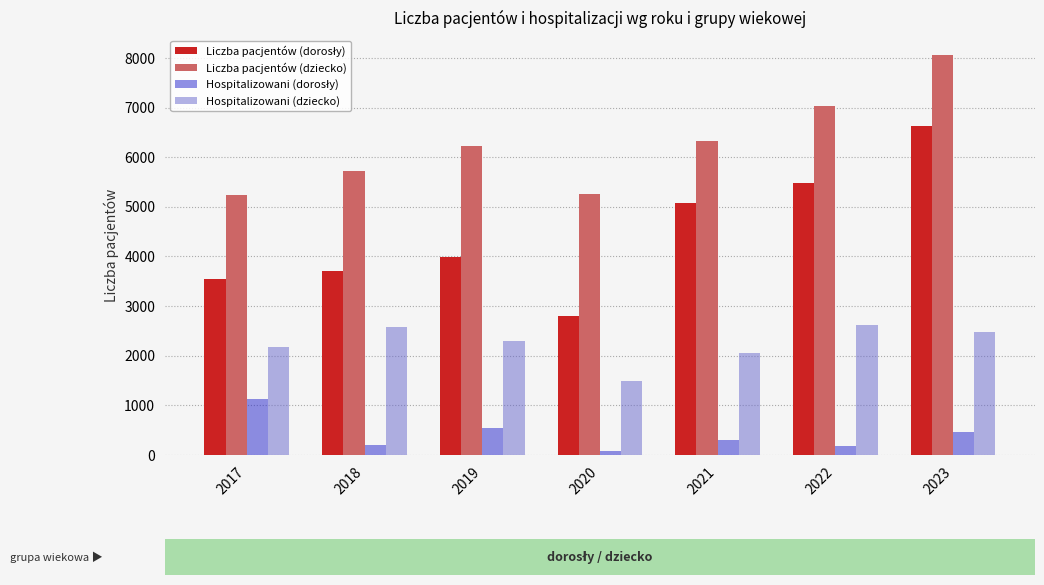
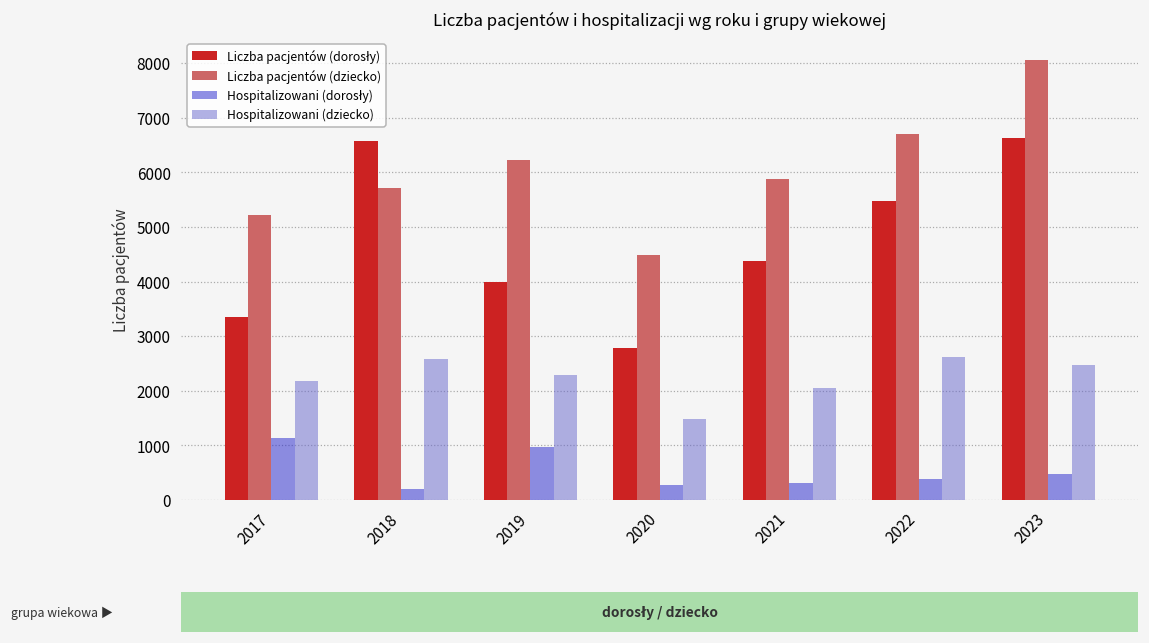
Liczba pacjentów (dorosły), 2017: 3500 -> 3400
Liczba pacjentów (dorosły), 2018: 3700 -> 6600
Hospitalizowani (dorosły), 2019: 500 -> 1000
Liczba pacjentów (dziecko), 2020: 5300 -> 4500
Hospitalizowani (dorosły), 2020: 100 -> 300
Liczba pacjentów (dorosły), 2021: 5100 -> 4400
Liczba pacjentów (dziecko), 2021: 6300 -> 5900
Liczba pacjentów (dziecko), 2022: 7000 -> 6700
Hospitalizowani (dorosły), 2022: 200 -> 400
